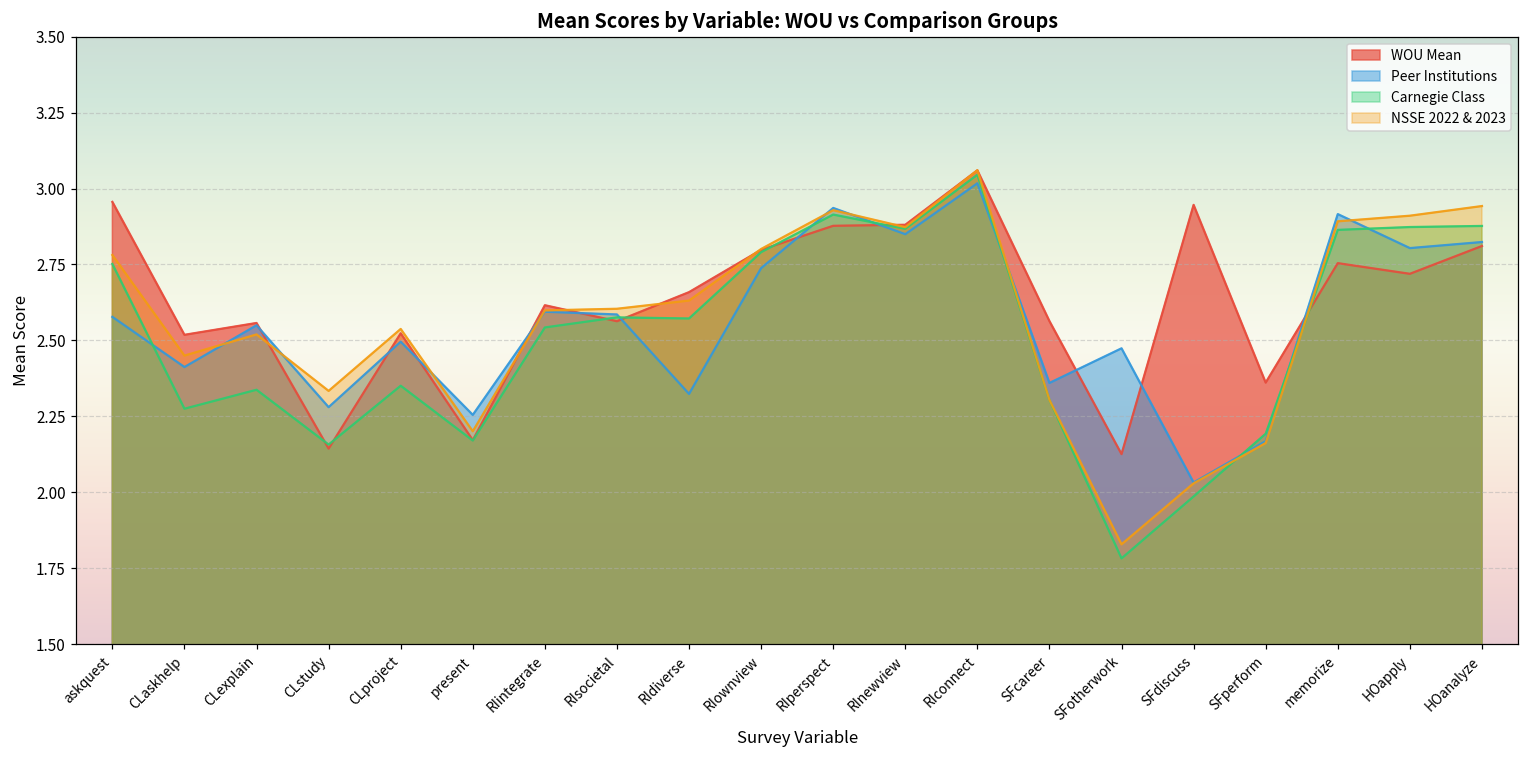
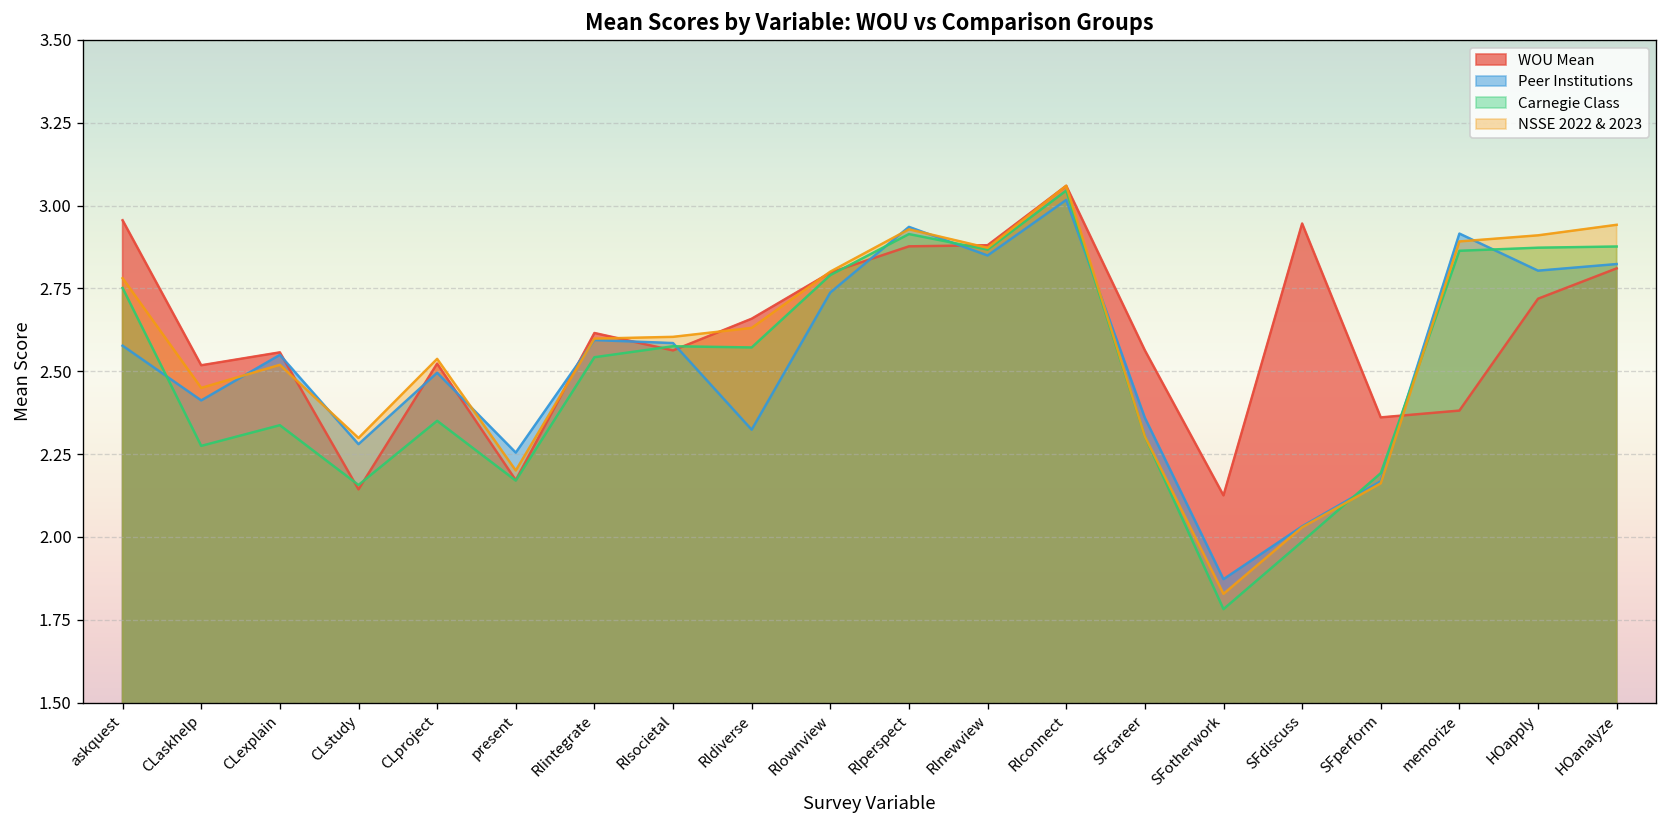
NSSE 2022 & 2023, CLstudy: 2.33 -> 2.30
Peer Institutions, SFotherwork: 2.47 -> 1.87
WOU Mean, memorize: 2.75 -> 2.38
